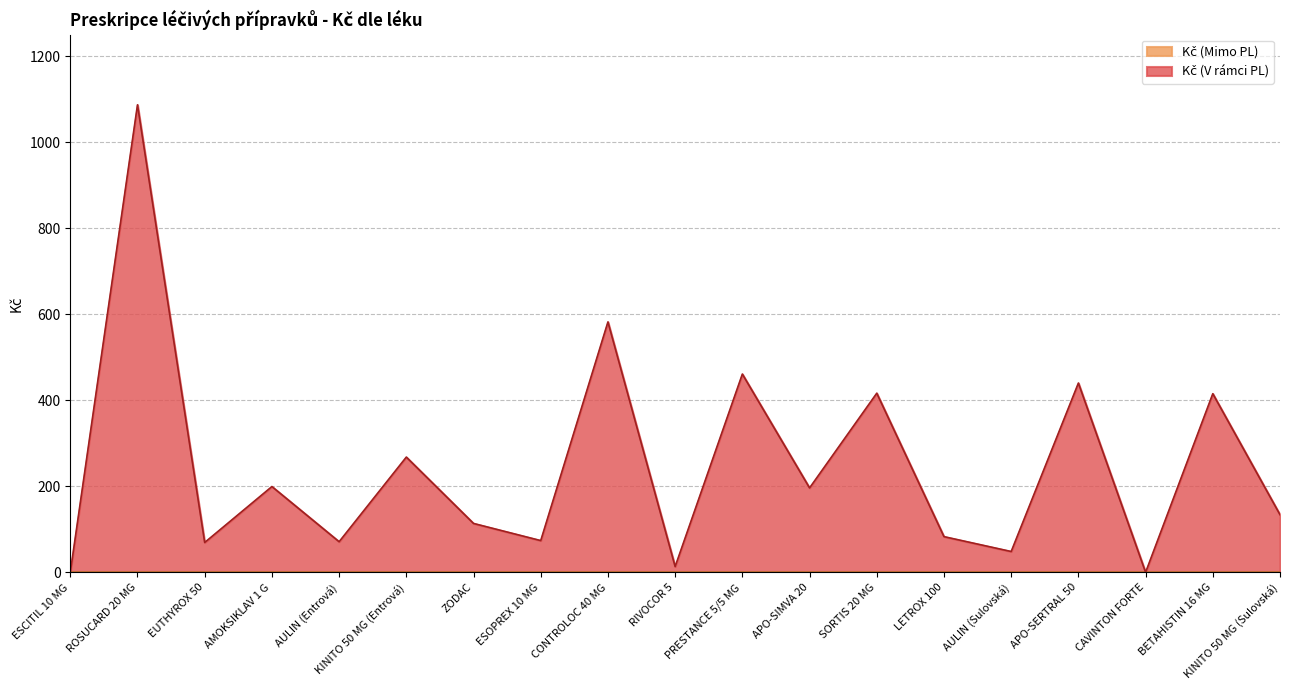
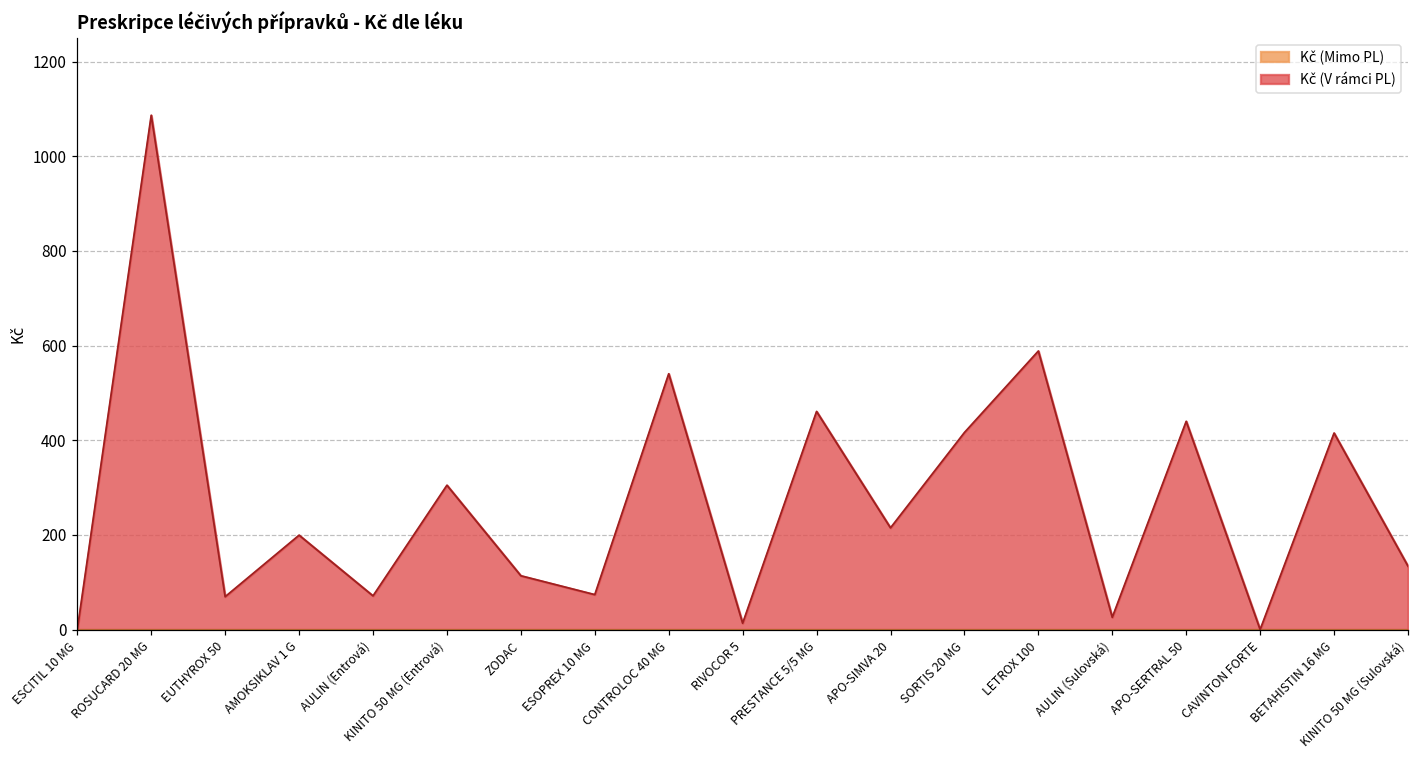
Kč (V rámci PL), KINITO 50 MG (Entrová): 270 -> 300
Kč (V rámci PL), CONTROLOC 40 MG: 580 -> 540
Kč (V rámci PL), APO-SIMVA 20: 200 -> 210
Kč (V rámci PL), LETROX 100: 80 -> 590
Kč (V rámci PL), AULIN (Sulovská): 50 -> 30
